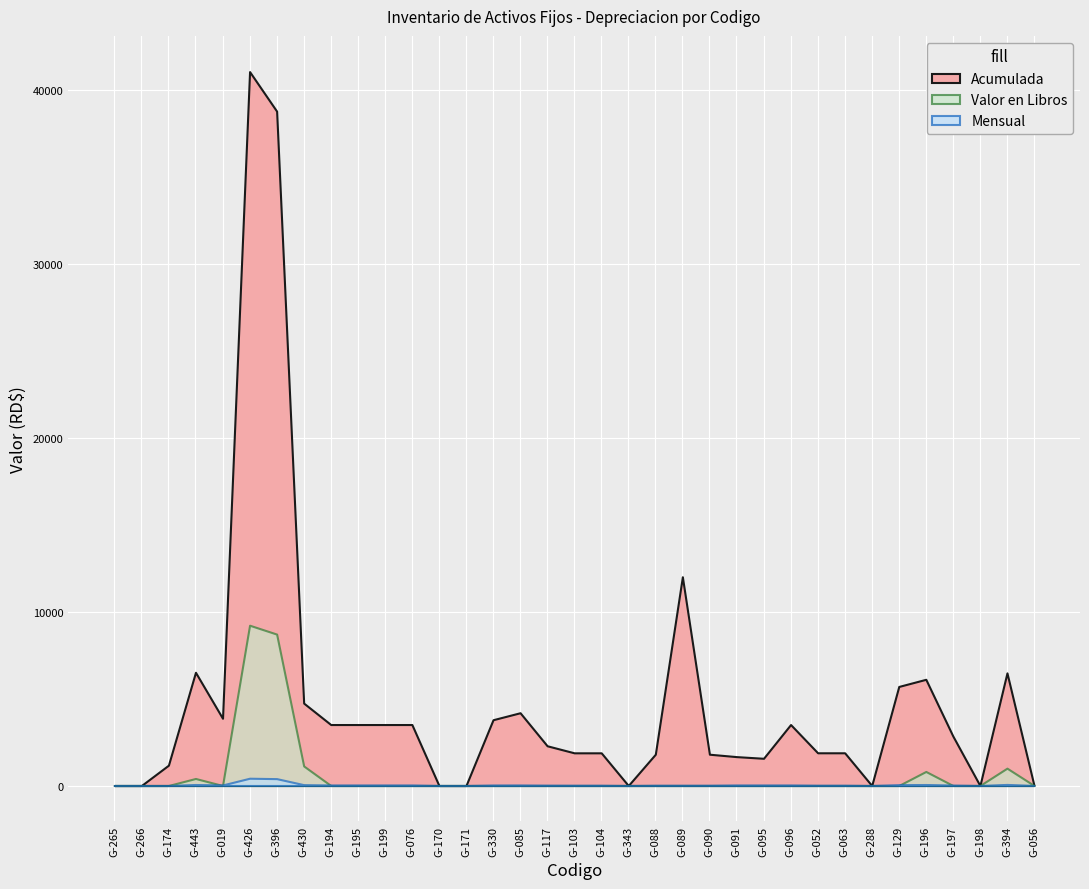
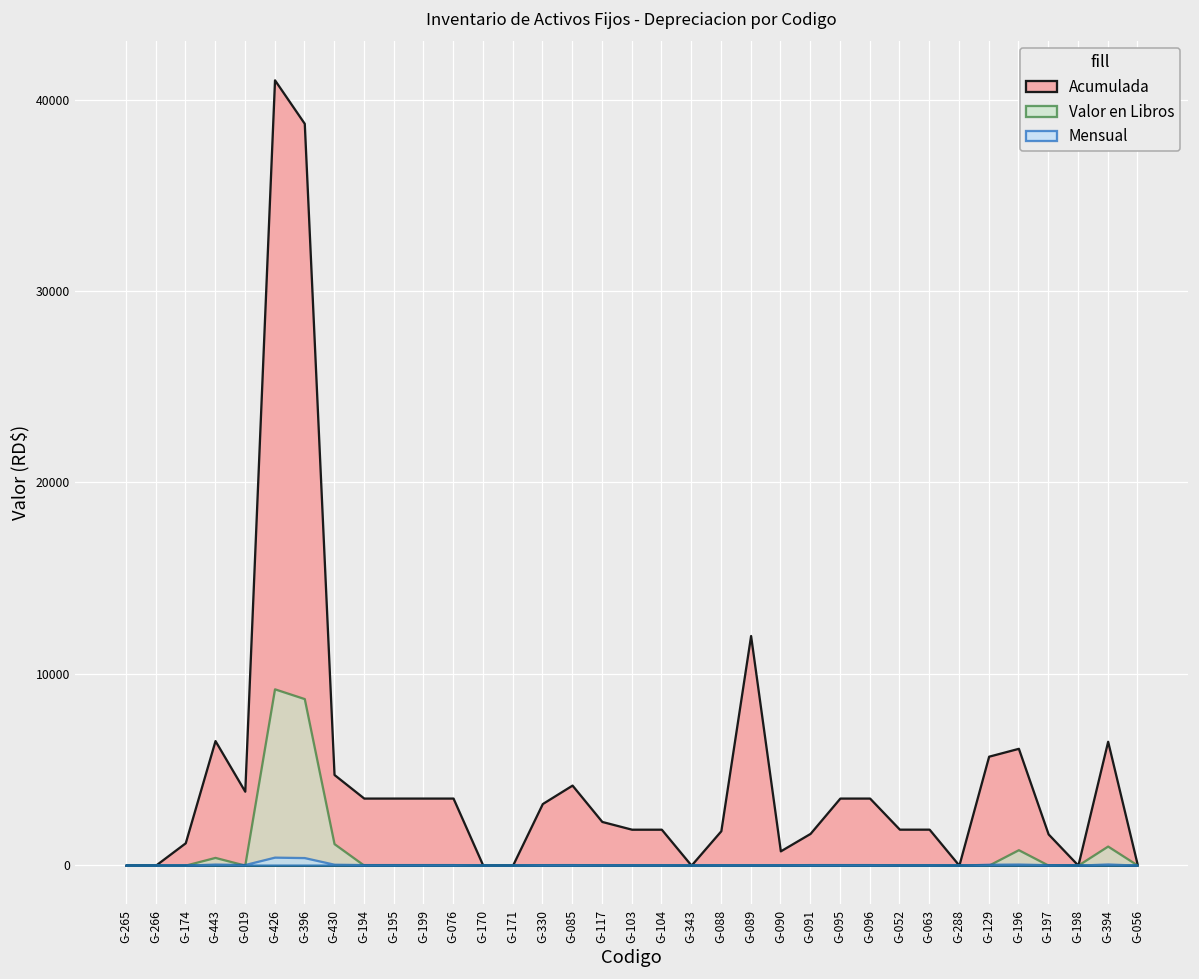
Acumulada, G-330: 3800 -> 3200
Acumulada, G-090: 1800 -> 700
Acumulada, G-095: 1600 -> 3500
Acumulada, G-197: 2800 -> 1600
